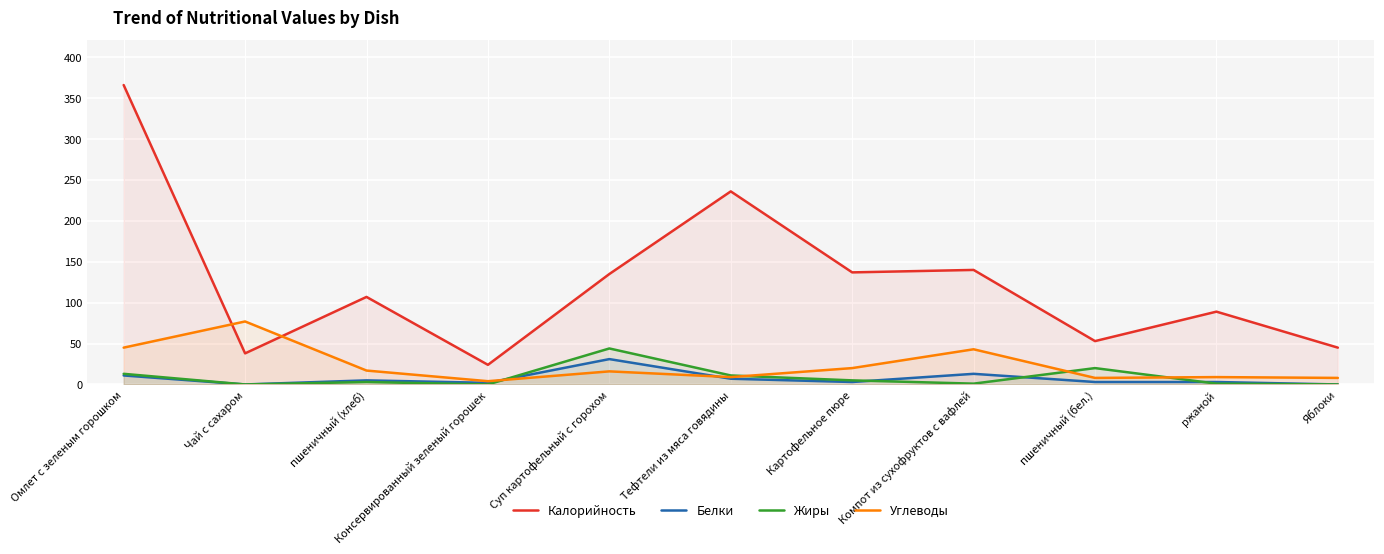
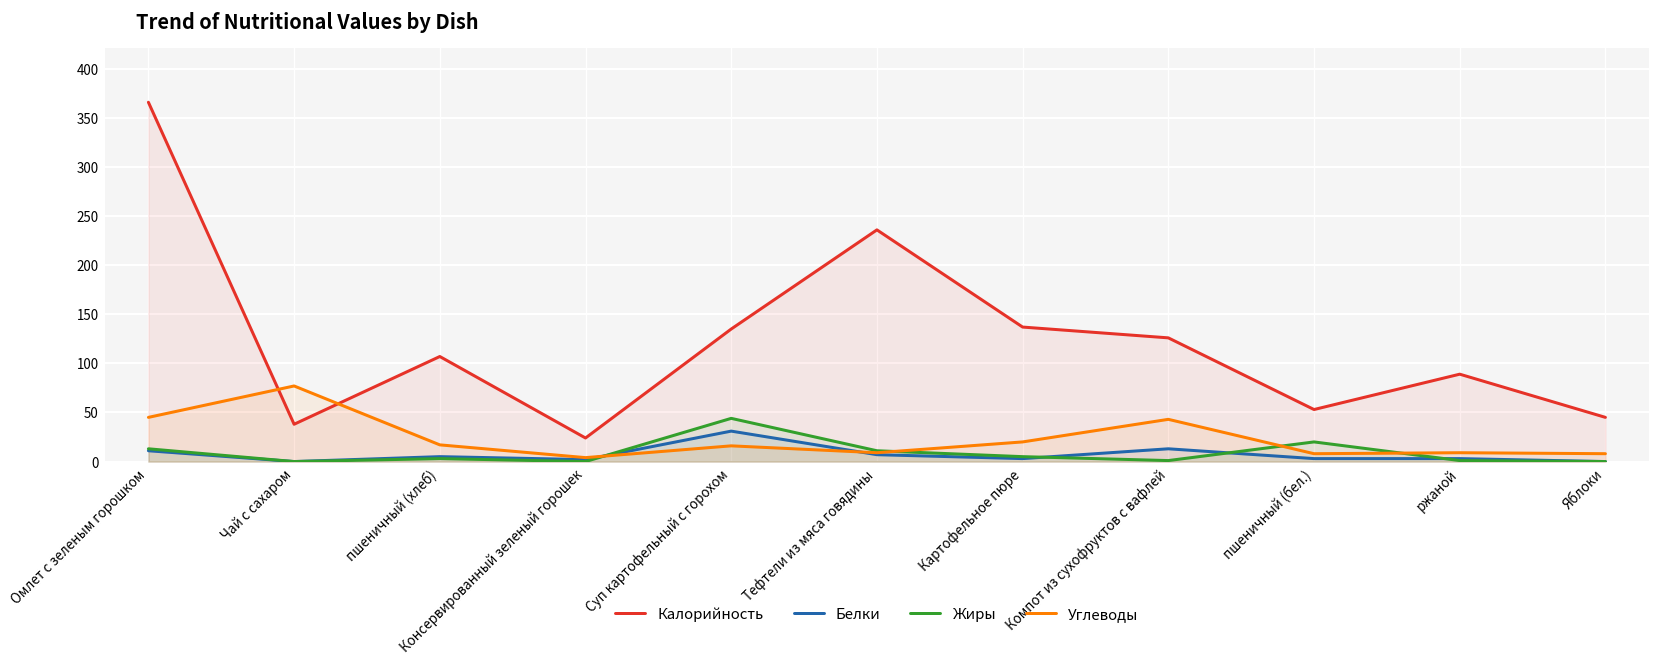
Калорийность, Компот из сухофруктов с вафлей: 140 -> 130
